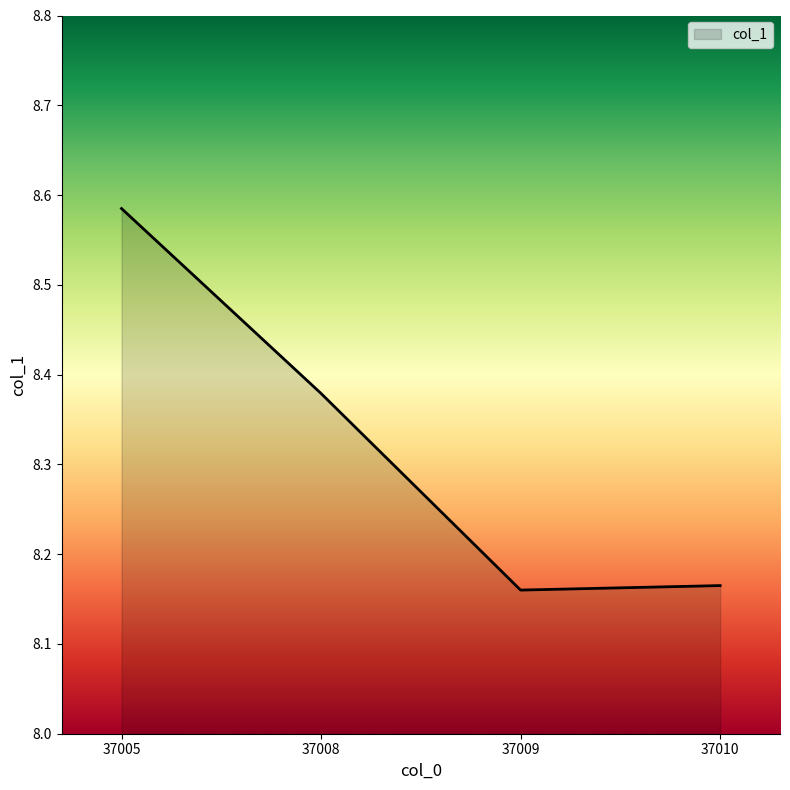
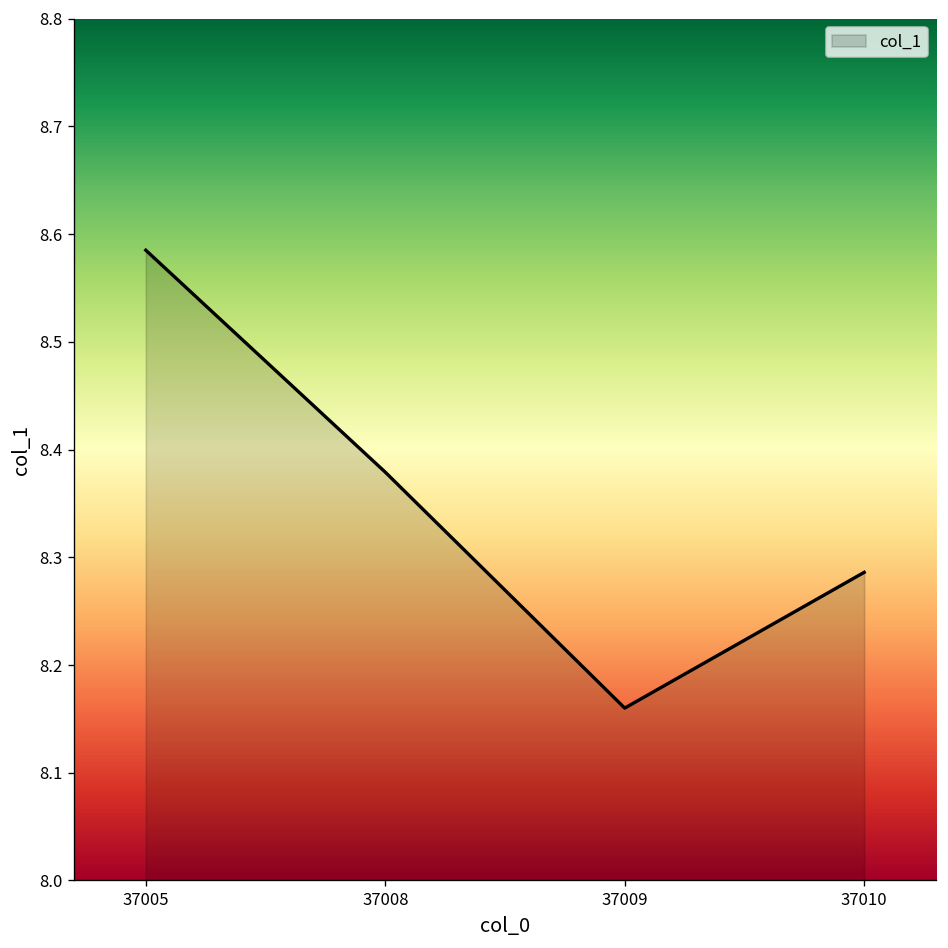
37010: 8.17 -> 8.29
